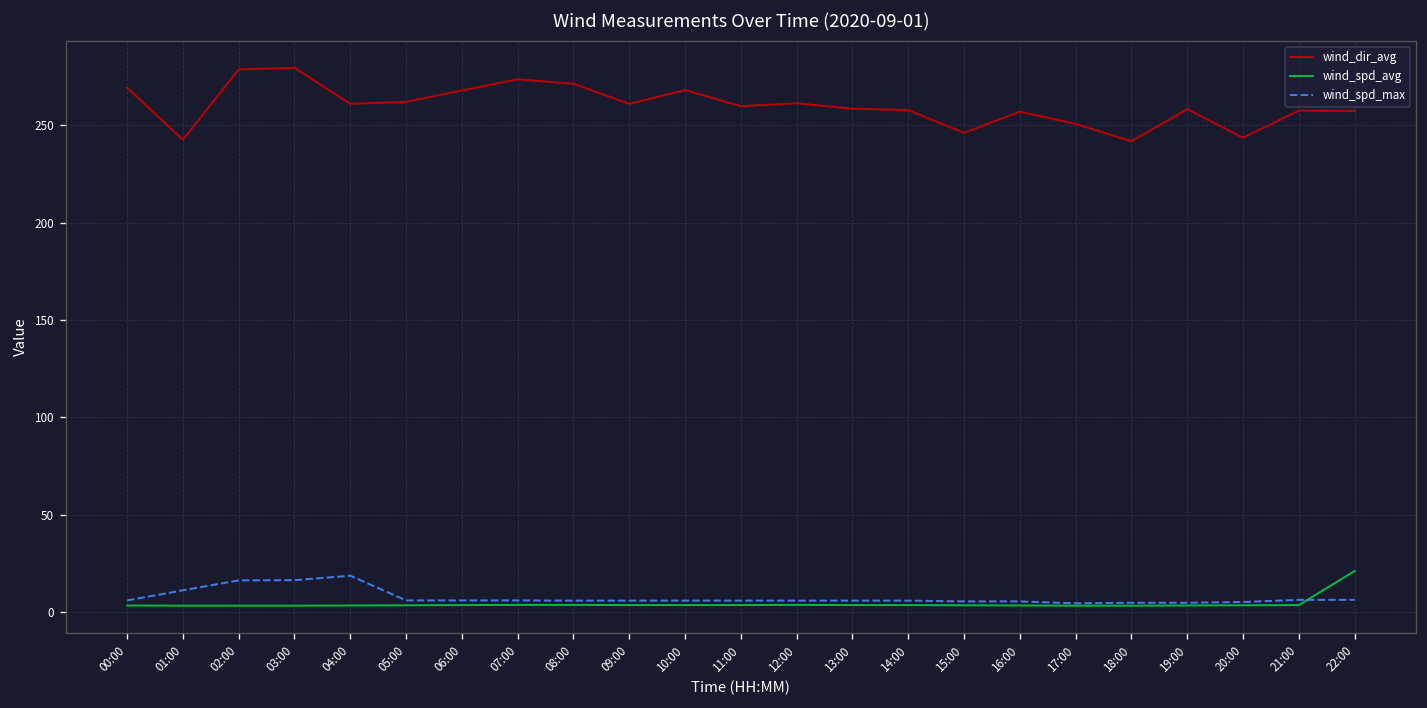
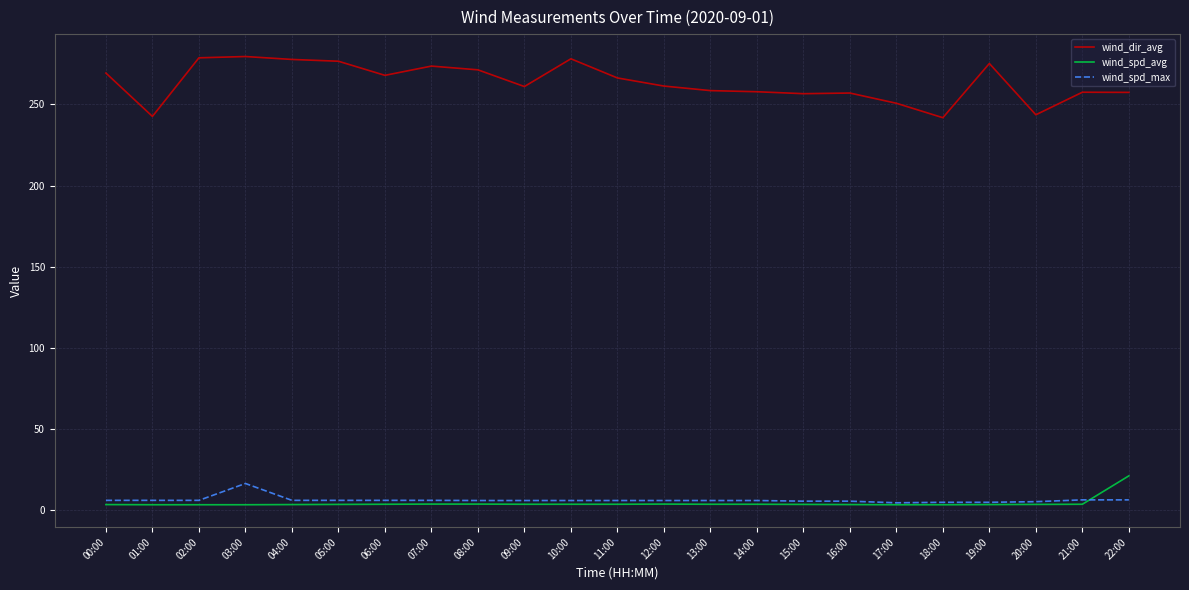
wind_spd_max, 01:00: 11 -> 6
wind_spd_max, 02:00: 16 -> 6
wind_dir_avg, 04:00: 261 -> 278
wind_spd_max, 04:00: 19 -> 6
wind_dir_avg, 05:00: 262 -> 277
wind_dir_avg, 10:00: 268 -> 278
wind_dir_avg, 11:00: 260 -> 266
wind_dir_avg, 15:00: 246 -> 257
wind_dir_avg, 19:00: 258 -> 275
